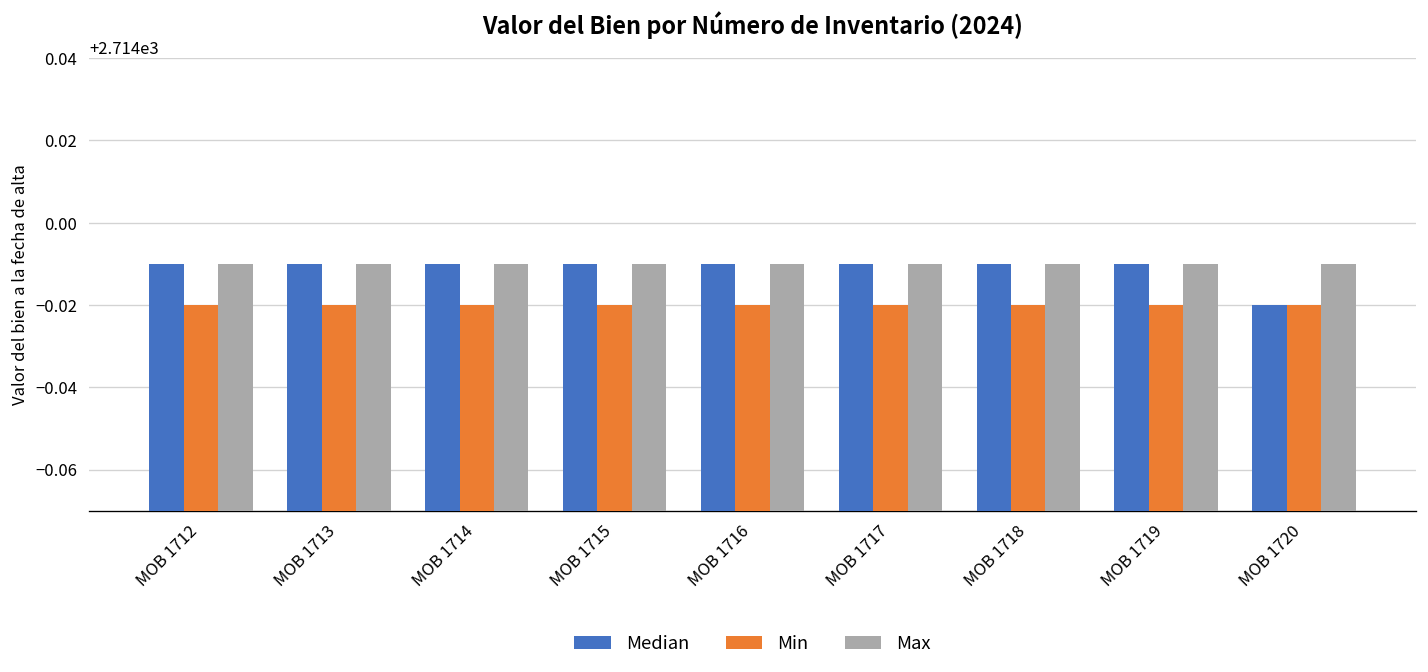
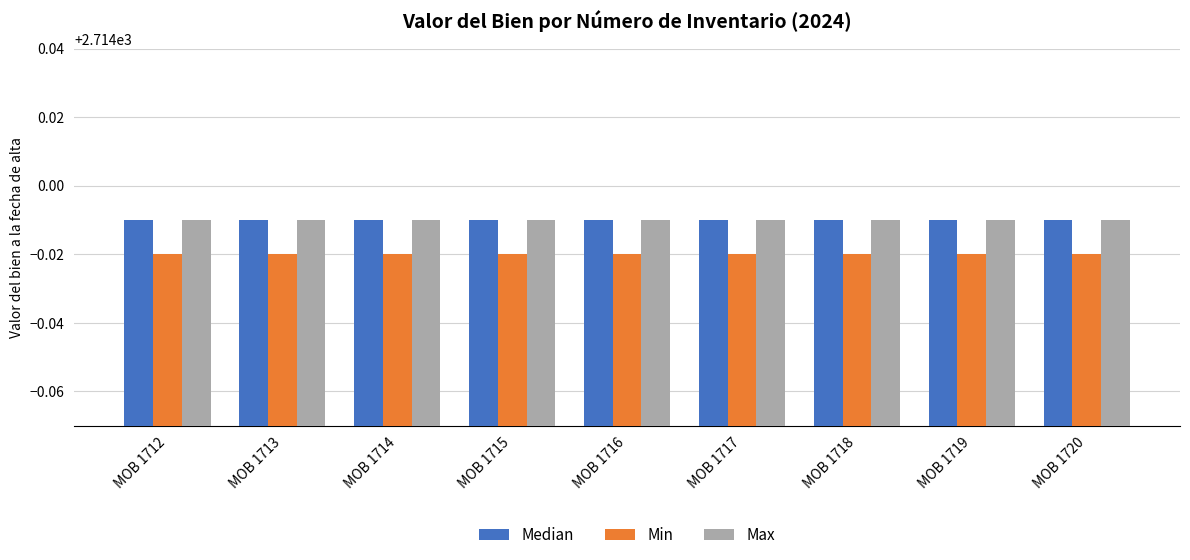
Median, MOB 1720: 2713.98 -> 2713.99
